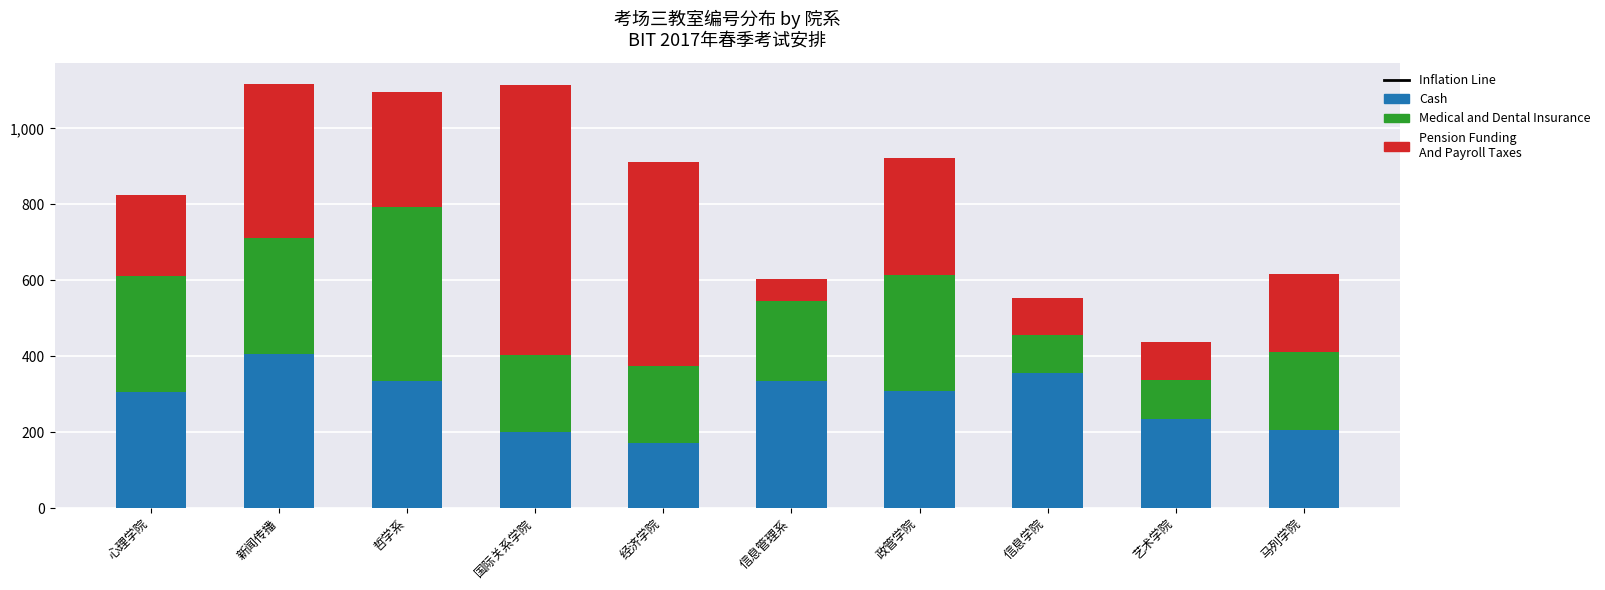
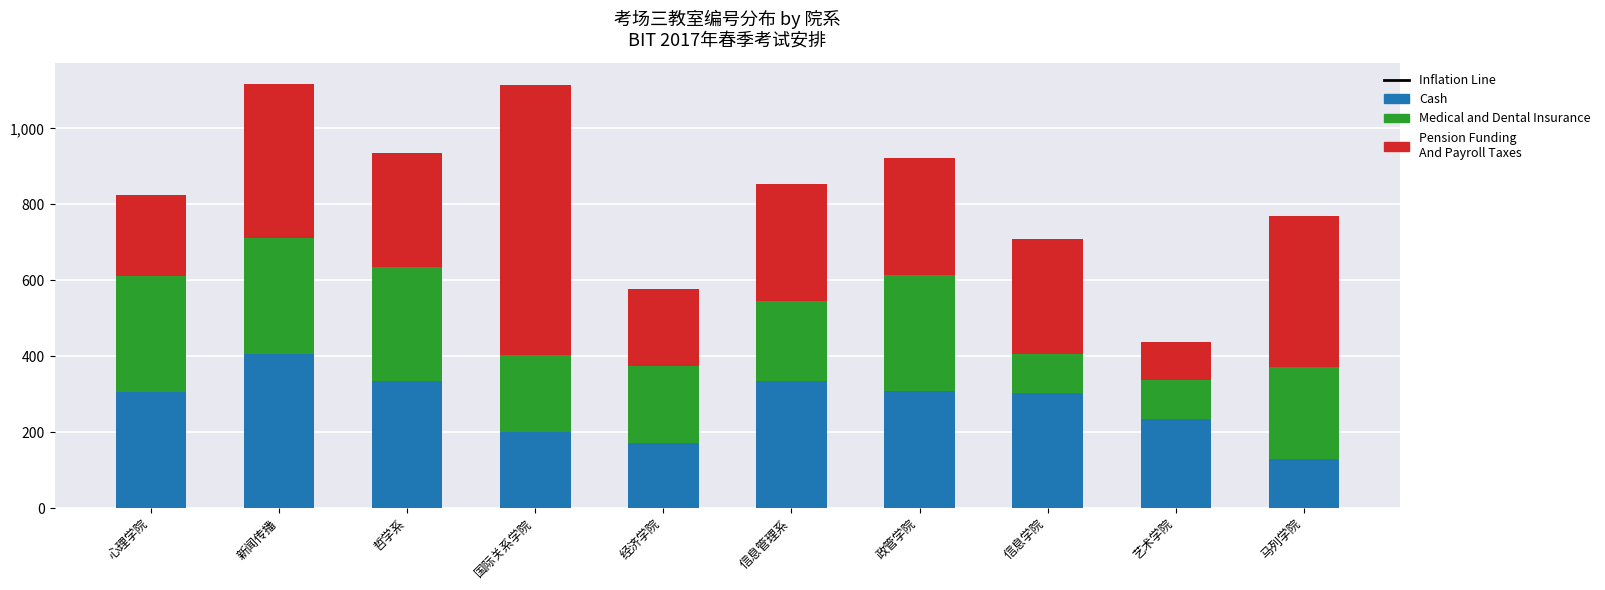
Medical and Dental Insurance, 哲学系: 460 -> 300
Pension Funding And Payroll Taxes, 经济学院: 540 -> 200
Pension Funding And Payroll Taxes, 信息管理系: 60 -> 310
Cash, 信息学院: 360 -> 300
Pension Funding And Payroll Taxes, 信息学院: 100 -> 300
Cash, 马列学院: 210 -> 130
Medical and Dental Insurance, 马列学院: 210 -> 240
Pension Funding And Payroll Taxes, 马列学院: 210 -> 400
